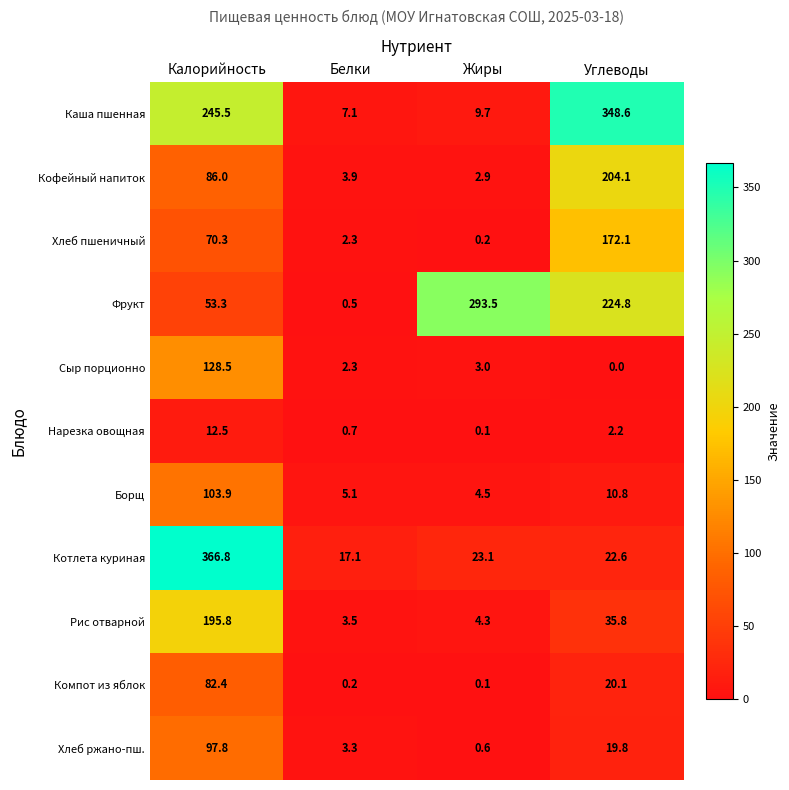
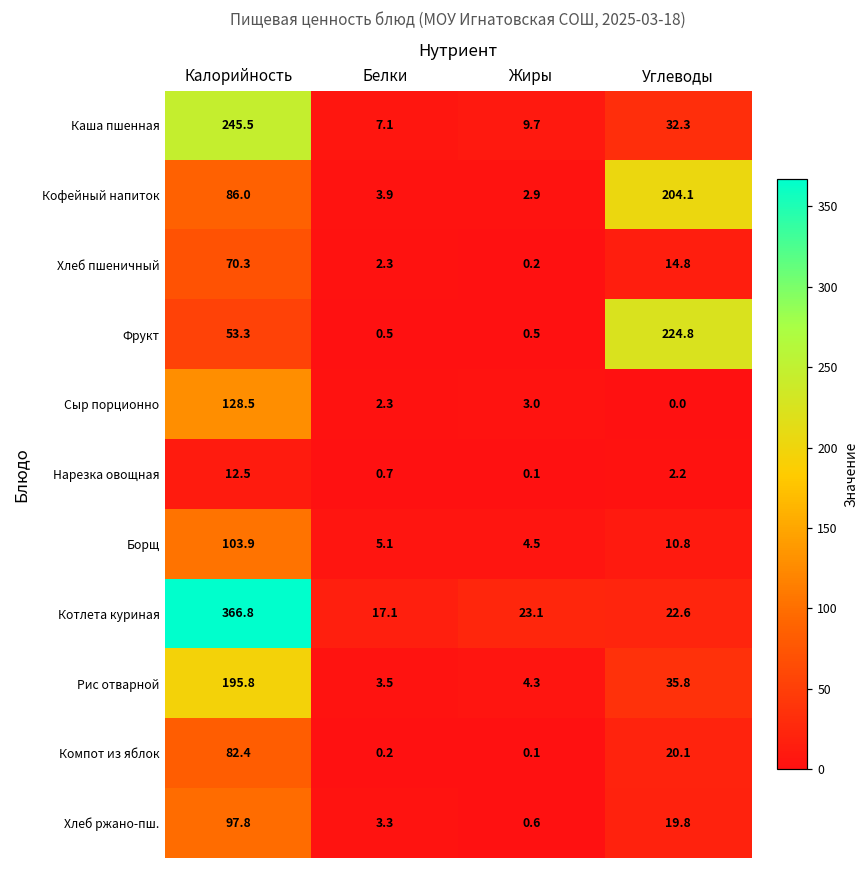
Каша пшенная, Углеводы: 348.6 -> 32.3
Хлеб пшеничный, Углеводы: 172.1 -> 14.8
Фрукт, Жиры: 293.5 -> 0.5
